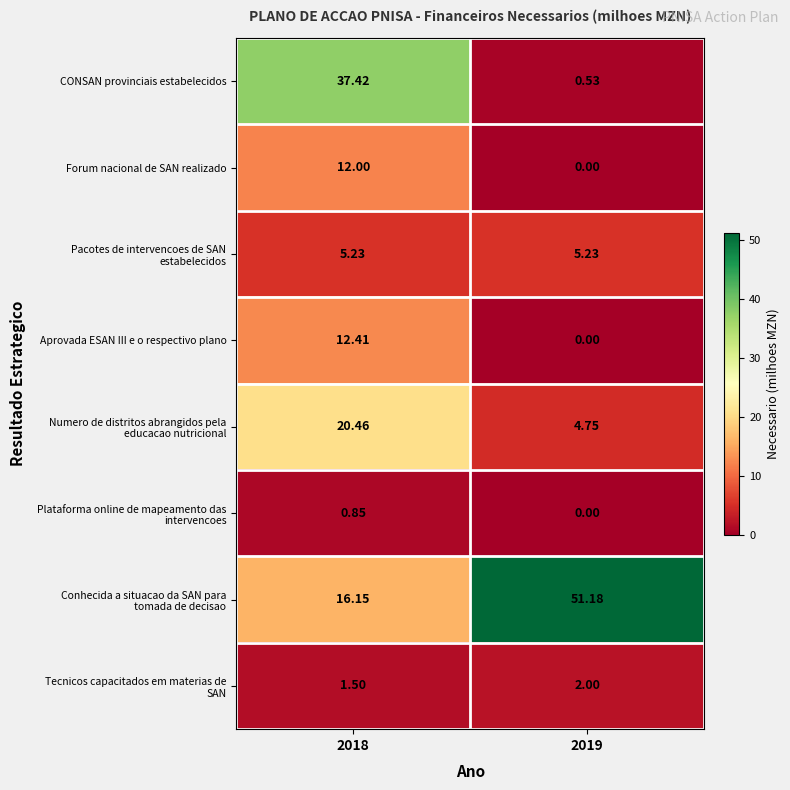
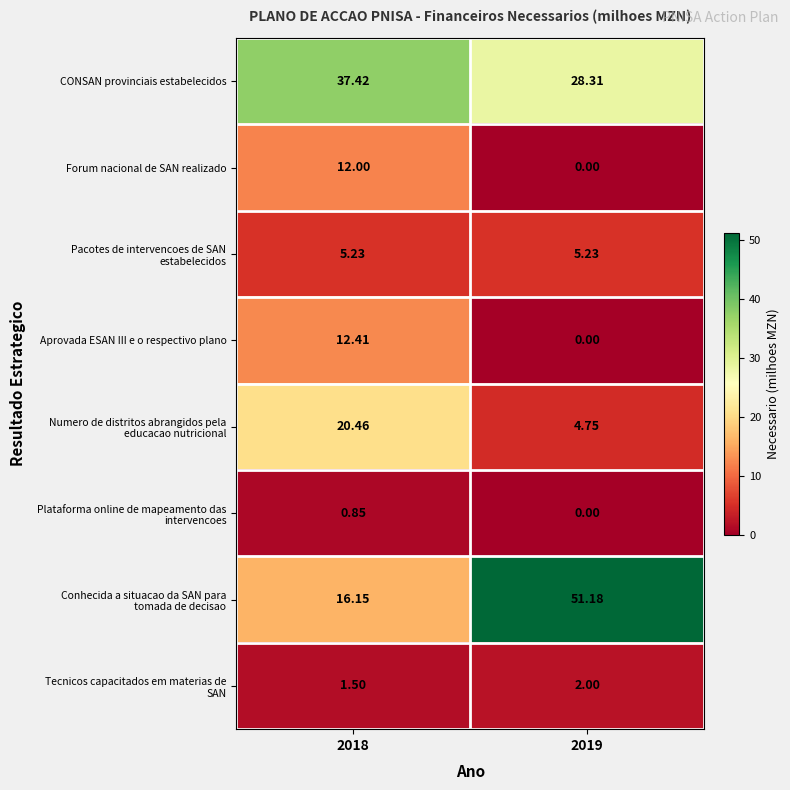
CONSAN provinciais estabelecidos, 2019: 0.53 -> 28.31
